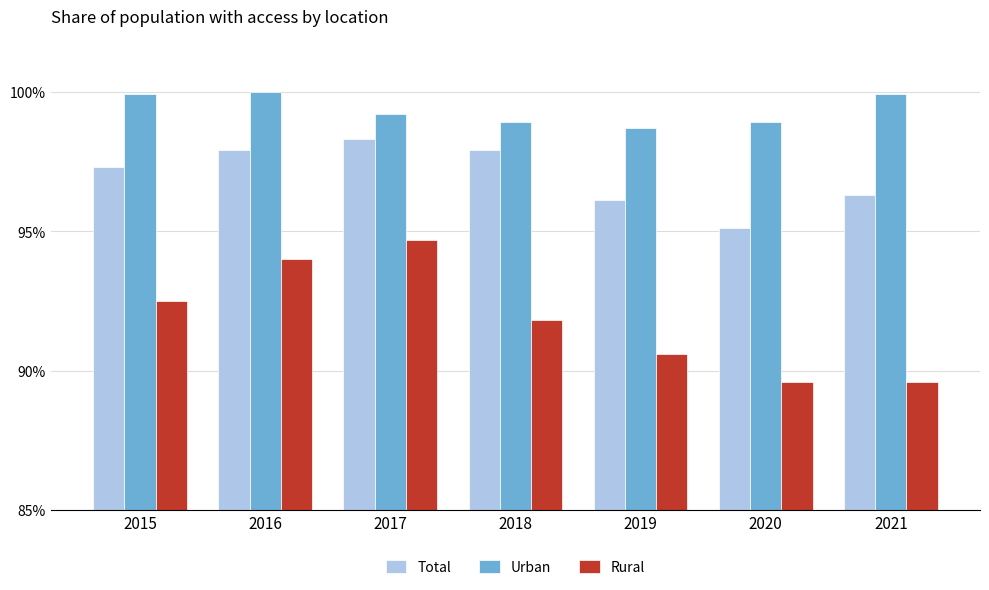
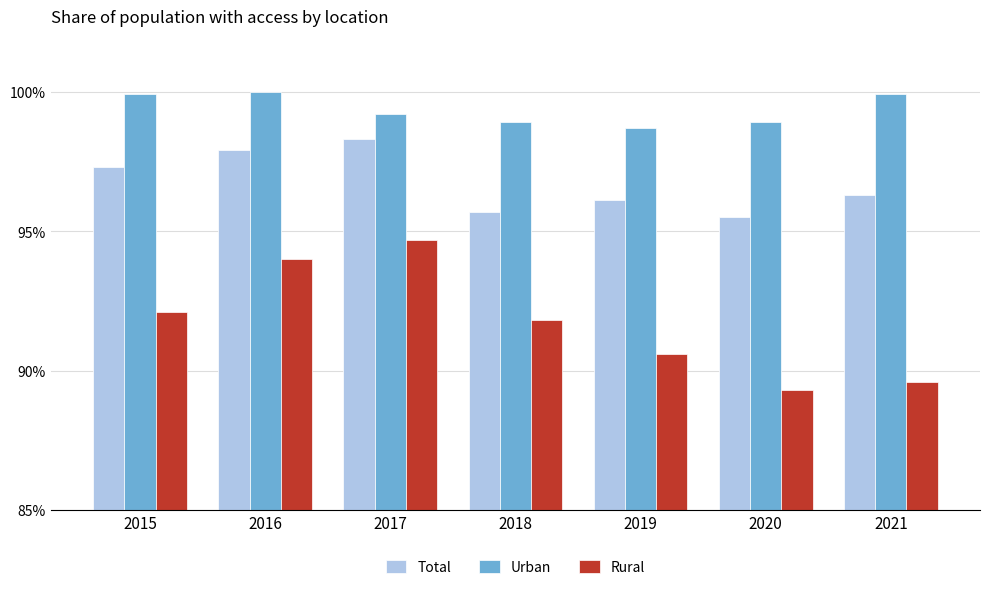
Rural, 2015: 92.5% -> 92.1%
Total, 2018: 97.9% -> 95.7%
Total, 2020: 95.1% -> 95.5%
Rural, 2020: 89.6% -> 89.3%
